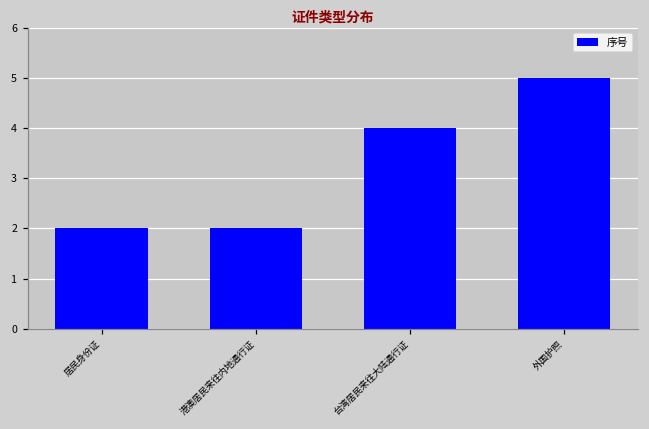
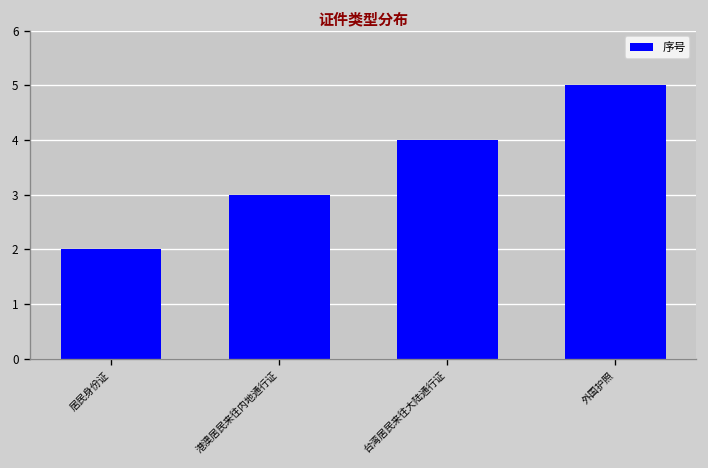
港澳居民来往内地通行证: 2 -> 3
